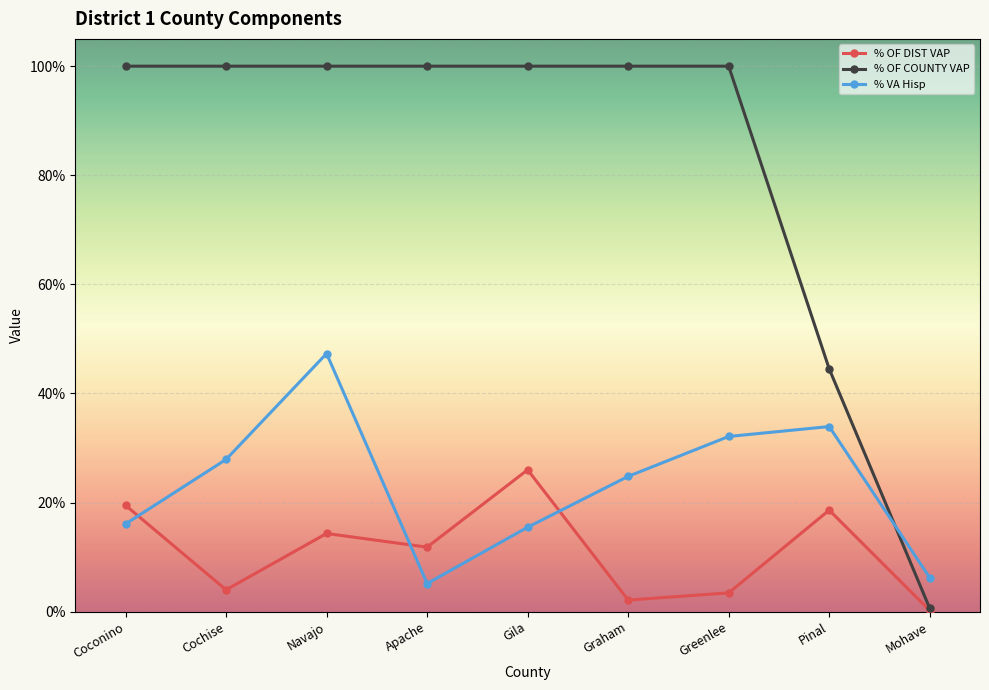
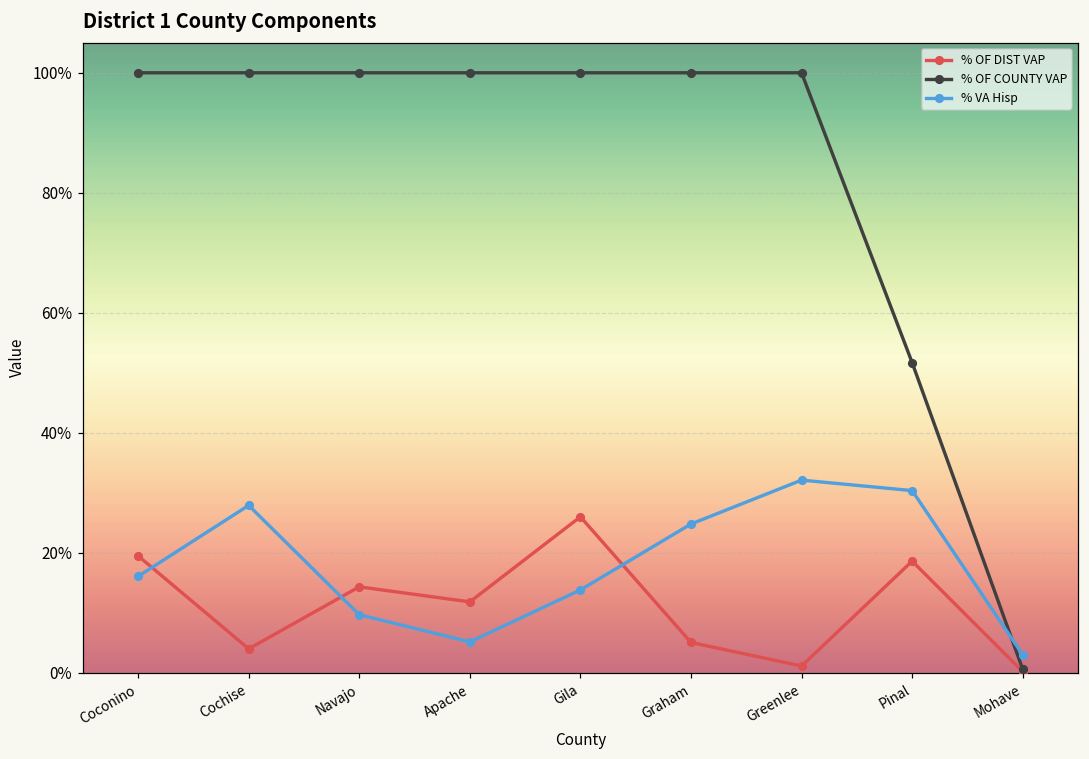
% VA Hisp, Navajo: 47% -> 10%
% VA Hisp, Gila: 15% -> 14%
% OF DIST VAP, Graham: 2% -> 5%
% OF DIST VAP, Greenlee: 3% -> 1%
% OF COUNTY VAP, Pinal: 45% -> 52%
% VA Hisp, Pinal: 34% -> 30%
% VA Hisp, Mohave: 6% -> 3%
